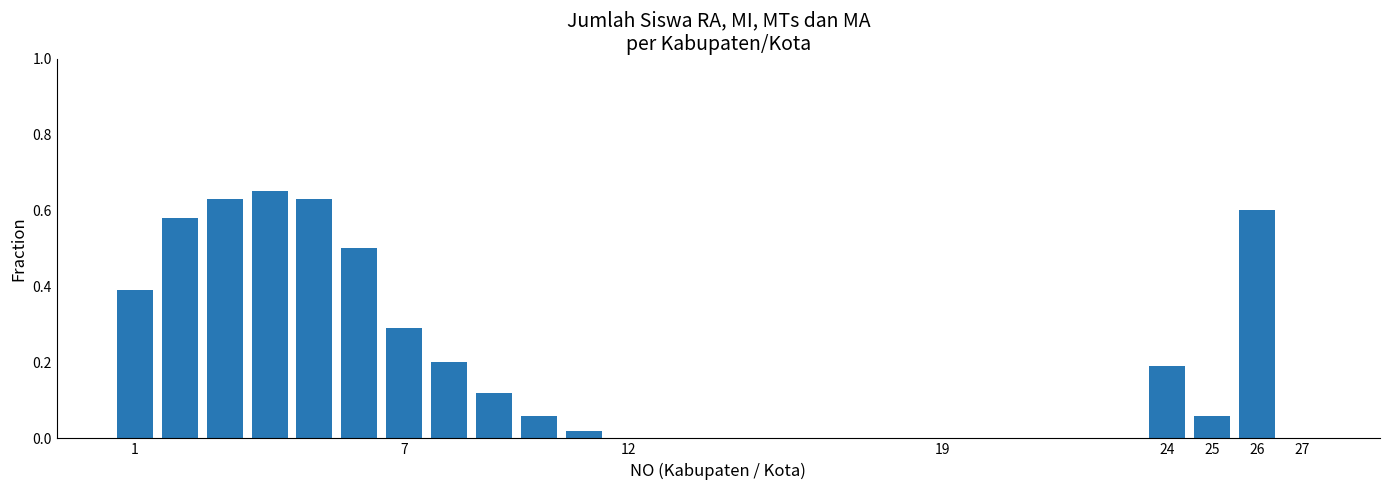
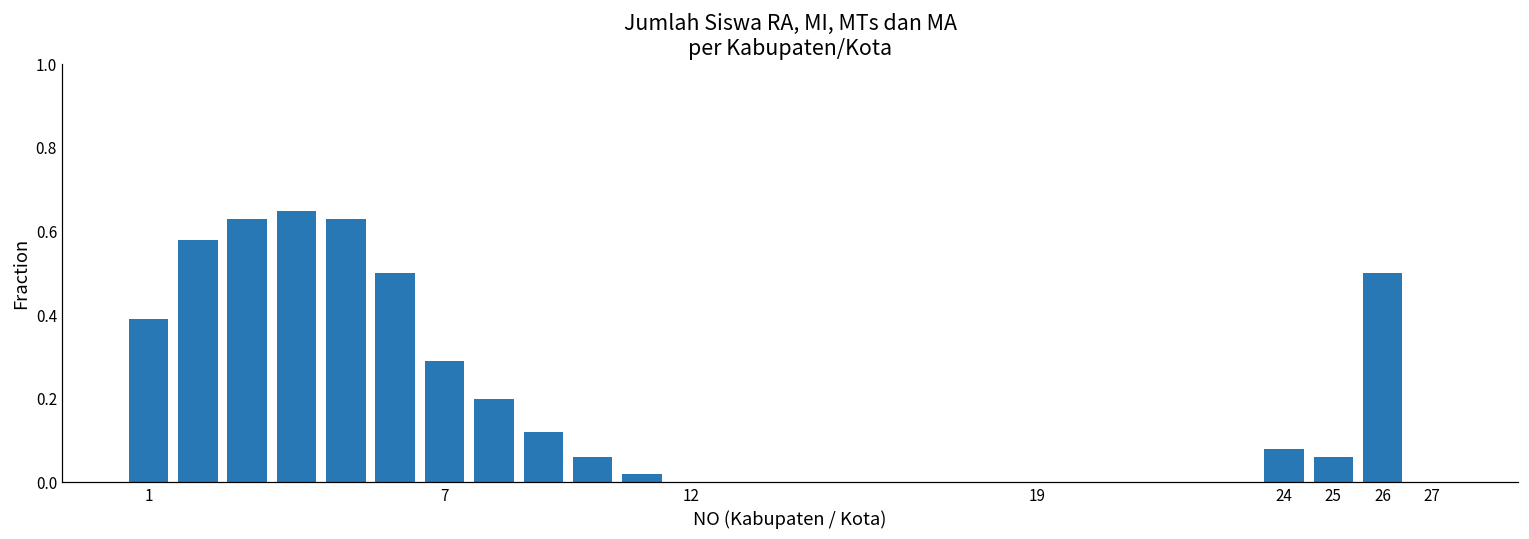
24: 0.19 -> 0.08
26: 0.6 -> 0.5
